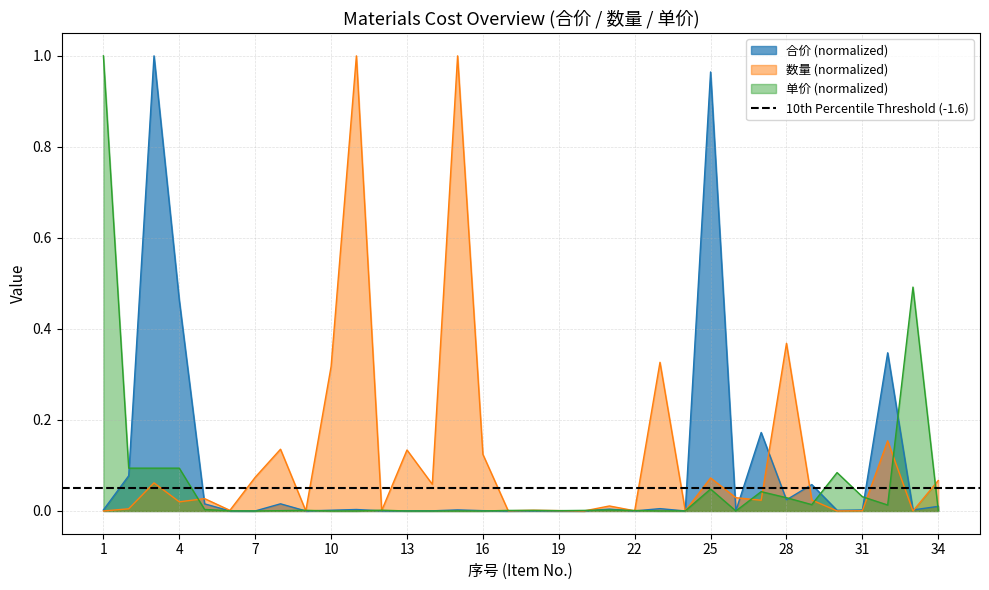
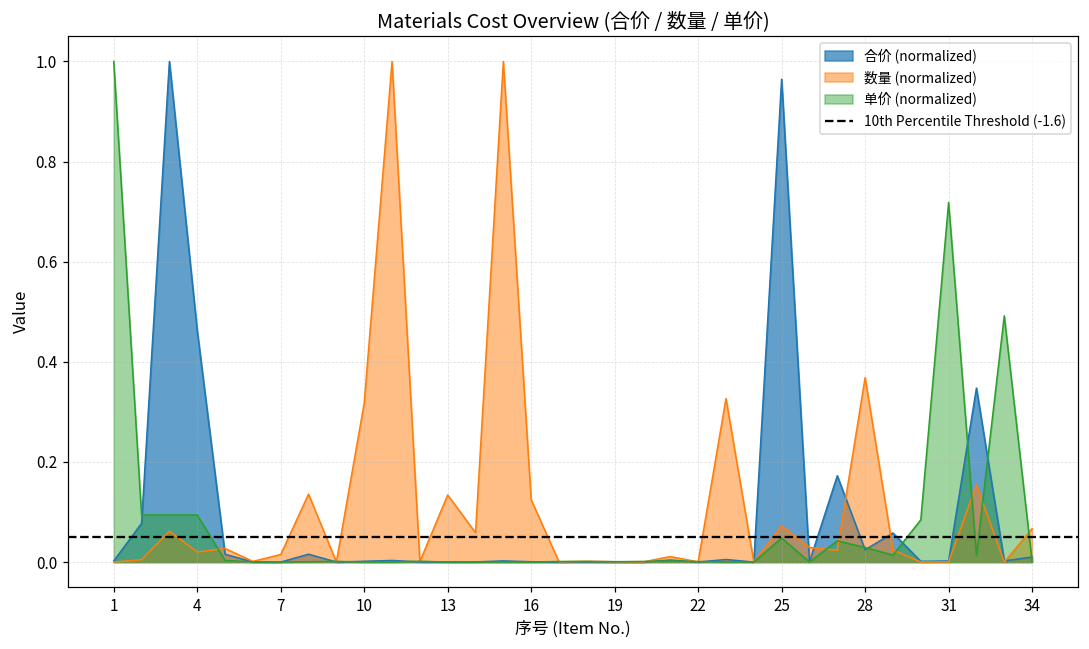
数量 (normalized), 7: 0.07 -> 0.02
单价 (normalized), 31: 0.03 -> 0.72
